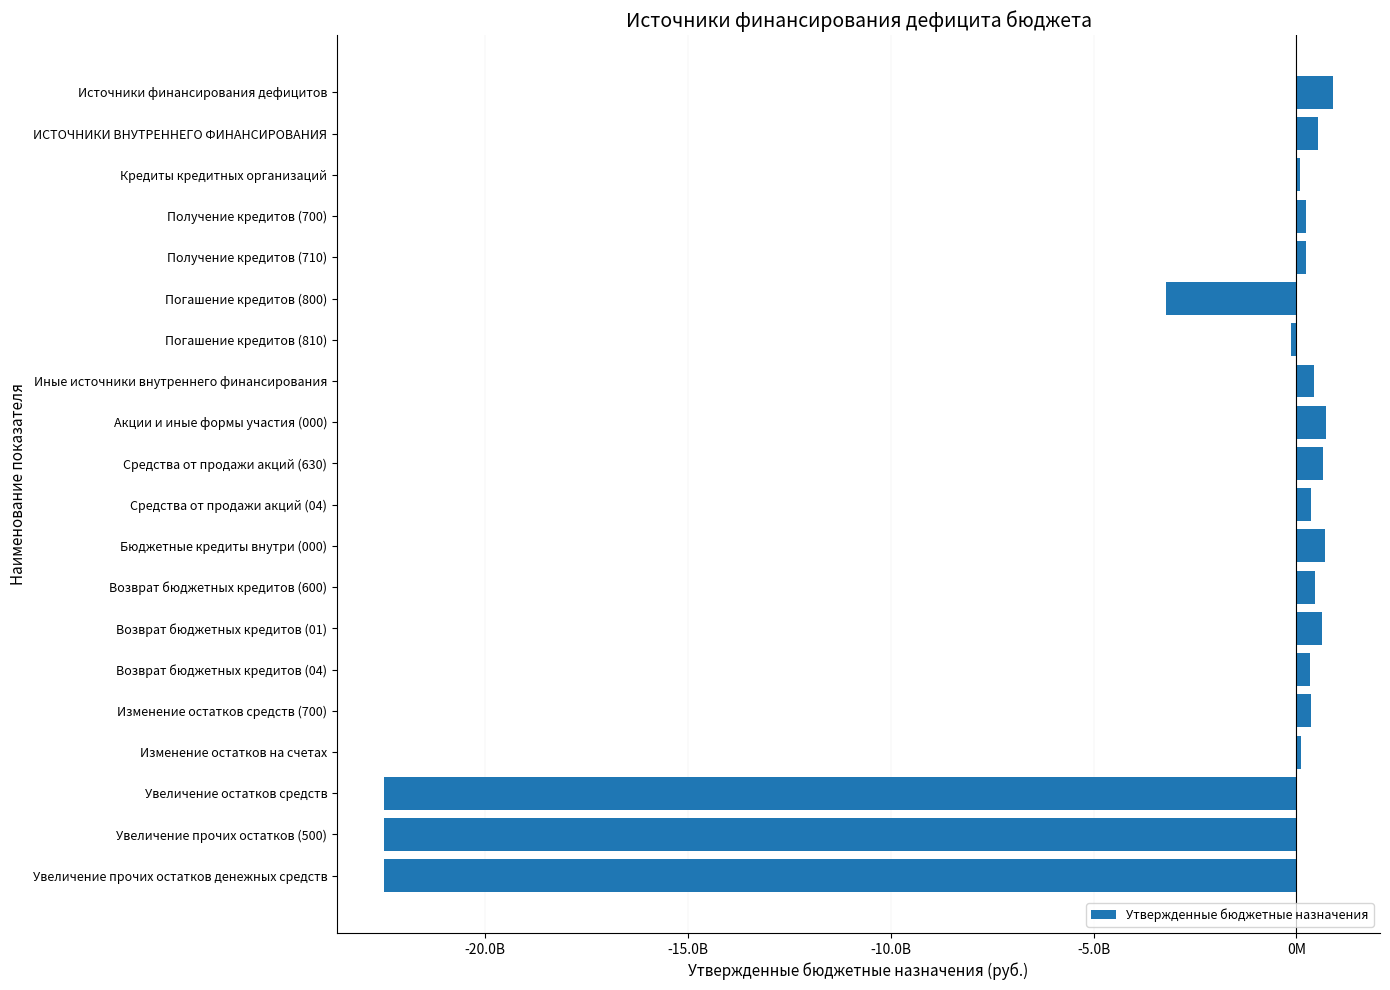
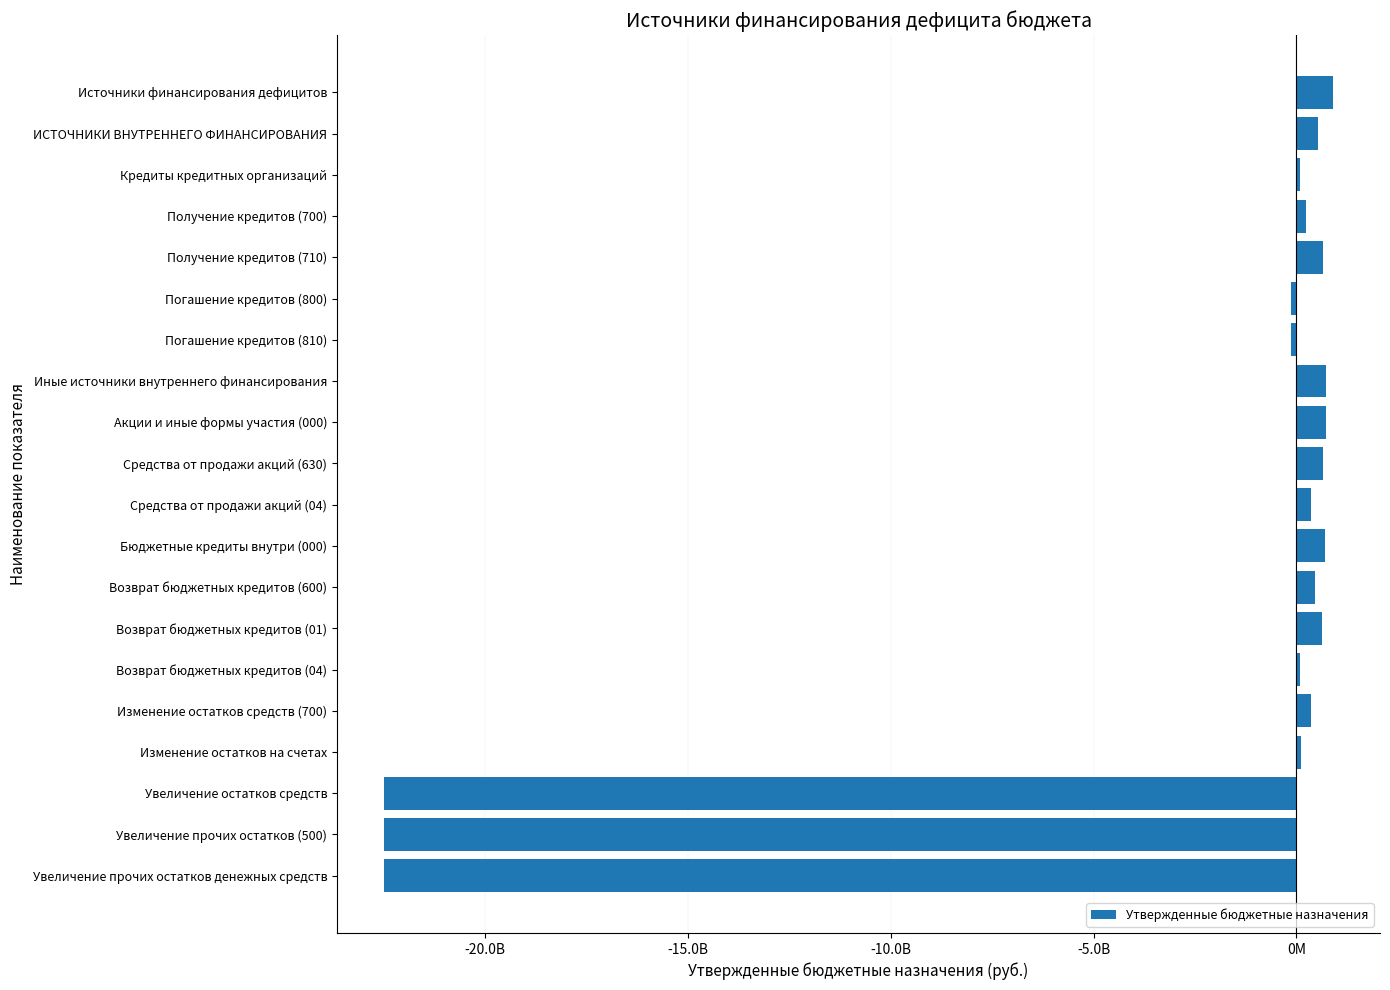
Получение кредитов (710): 200000000 -> 700000000
Погашение кредитов (800): -3200000000 -> -100000000
Иные источники внутреннего финансирования: 400000000 -> 700000000
Возврат бюджетных кредитов (04): 300000000 -> 100000000
